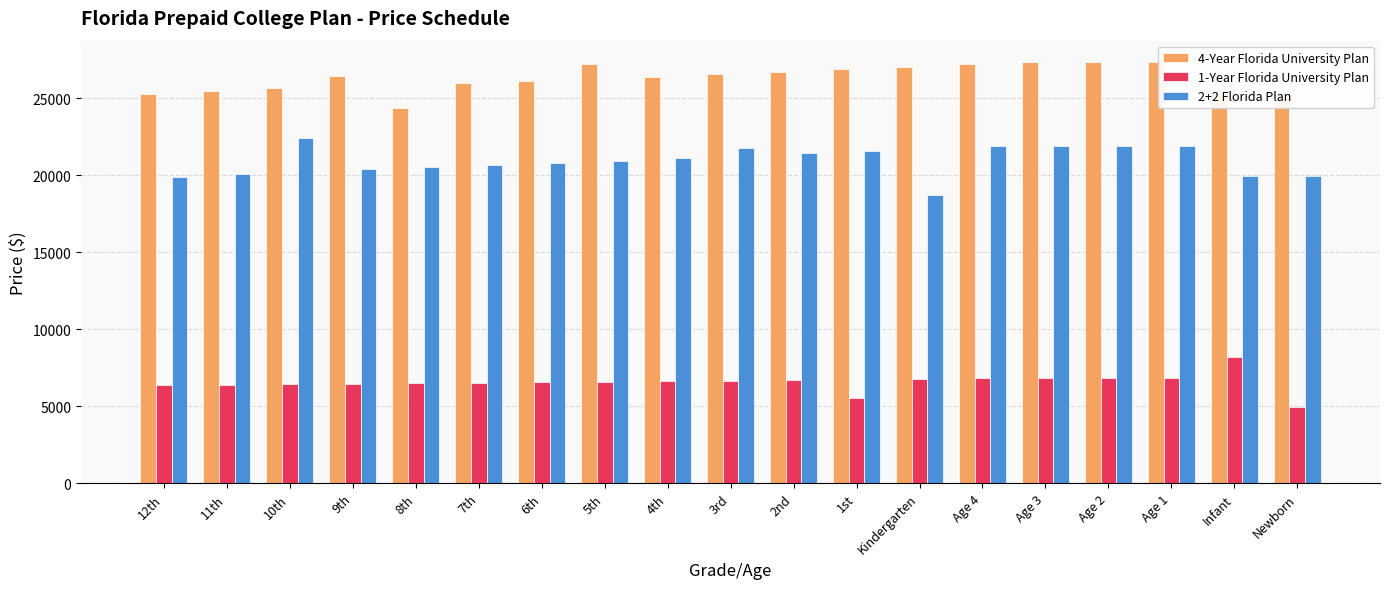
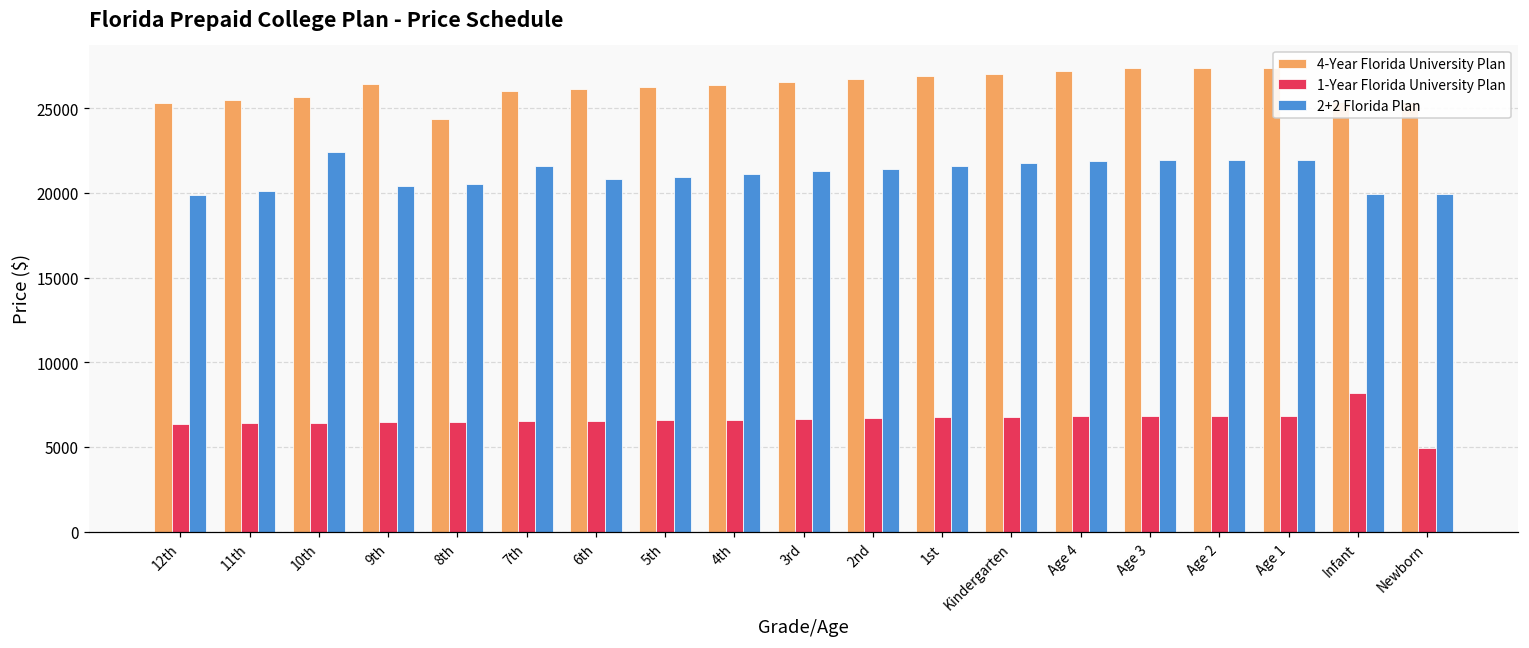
2+2 Florida Plan, 7th: 20700 -> 21600
4-Year Florida University Plan, 5th: 27200 -> 26300
2+2 Florida Plan, 3rd: 21800 -> 21300
1-Year Florida University Plan, 1st: 5500 -> 6700
2+2 Florida Plan, Kindergarten: 18700 -> 21800
